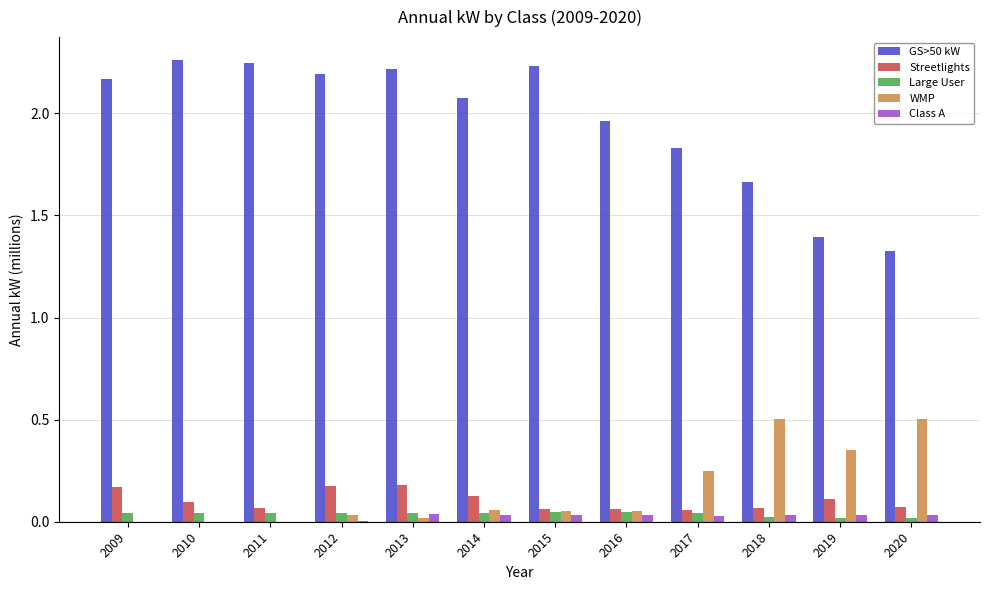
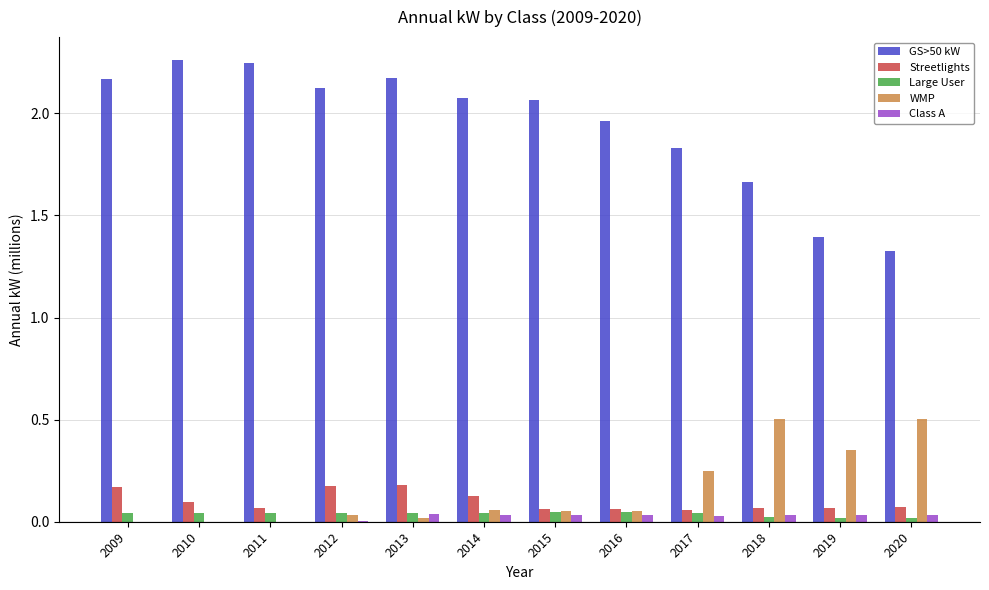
GS>50 kW, 2012: 2.19 -> 2.13
GS>50 kW, 2013: 2.22 -> 2.17
GS>50 kW, 2015: 2.23 -> 2.06
Streetlights, 2019: 0.11 -> 0.07
